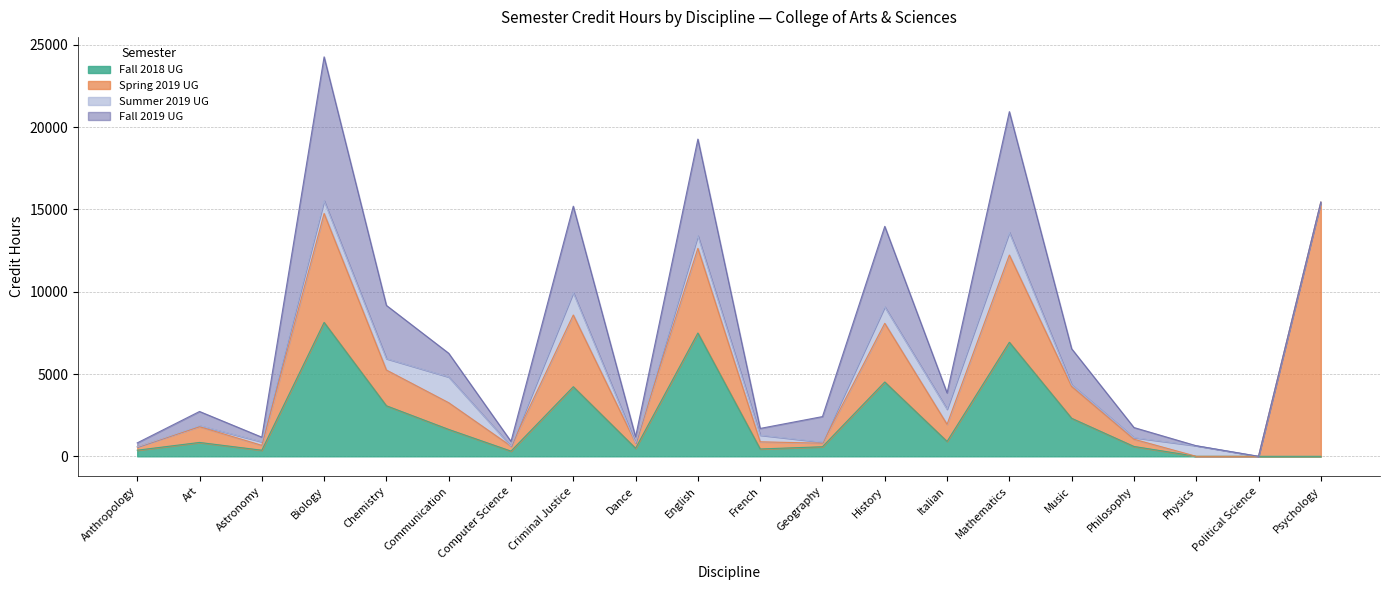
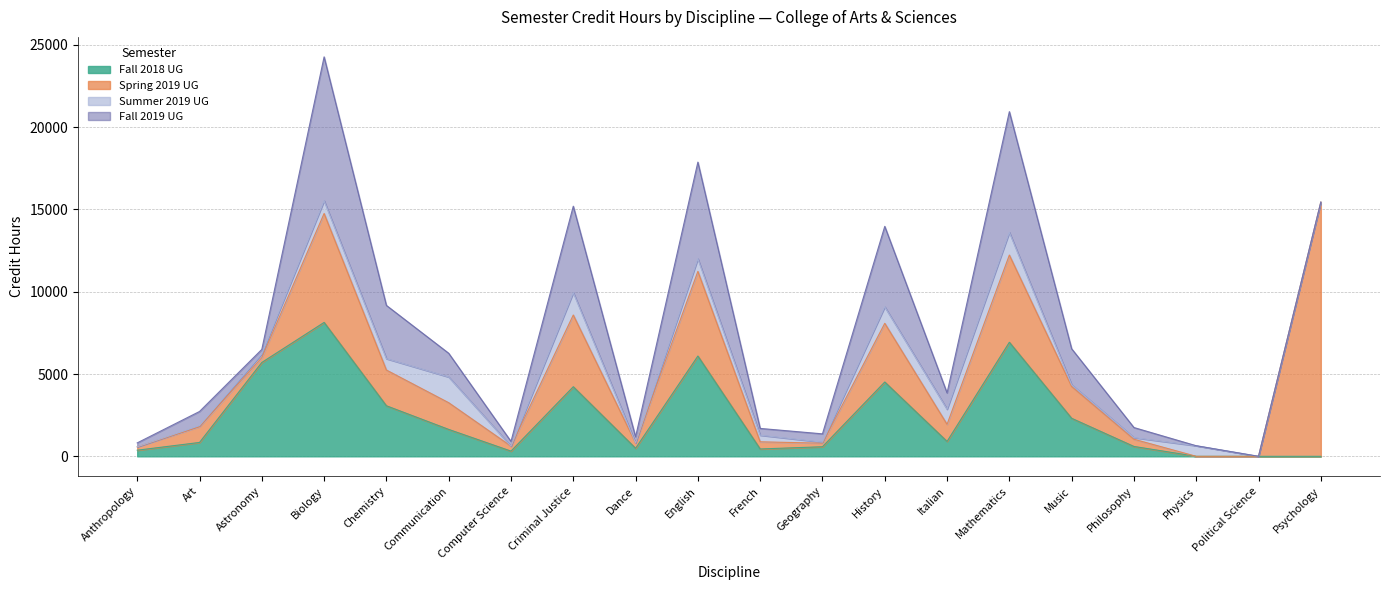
Fall 2018 UG, Astronomy: 400 -> 5700
Fall 2018 UG, English: 7500 -> 6100
Fall 2019 UG, Geography: 1600 -> 500
